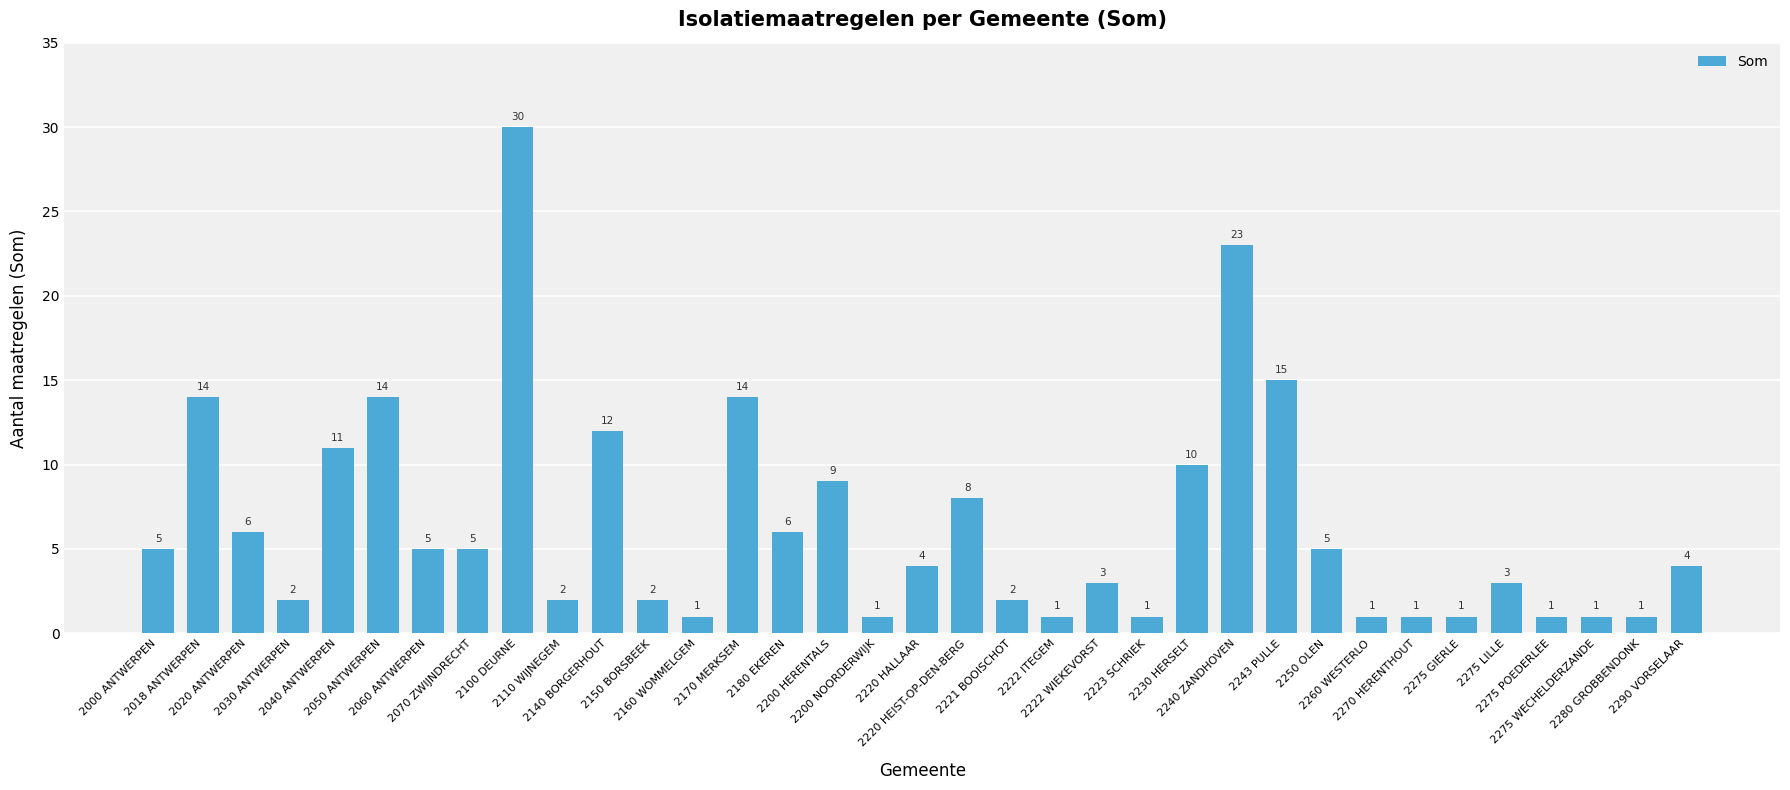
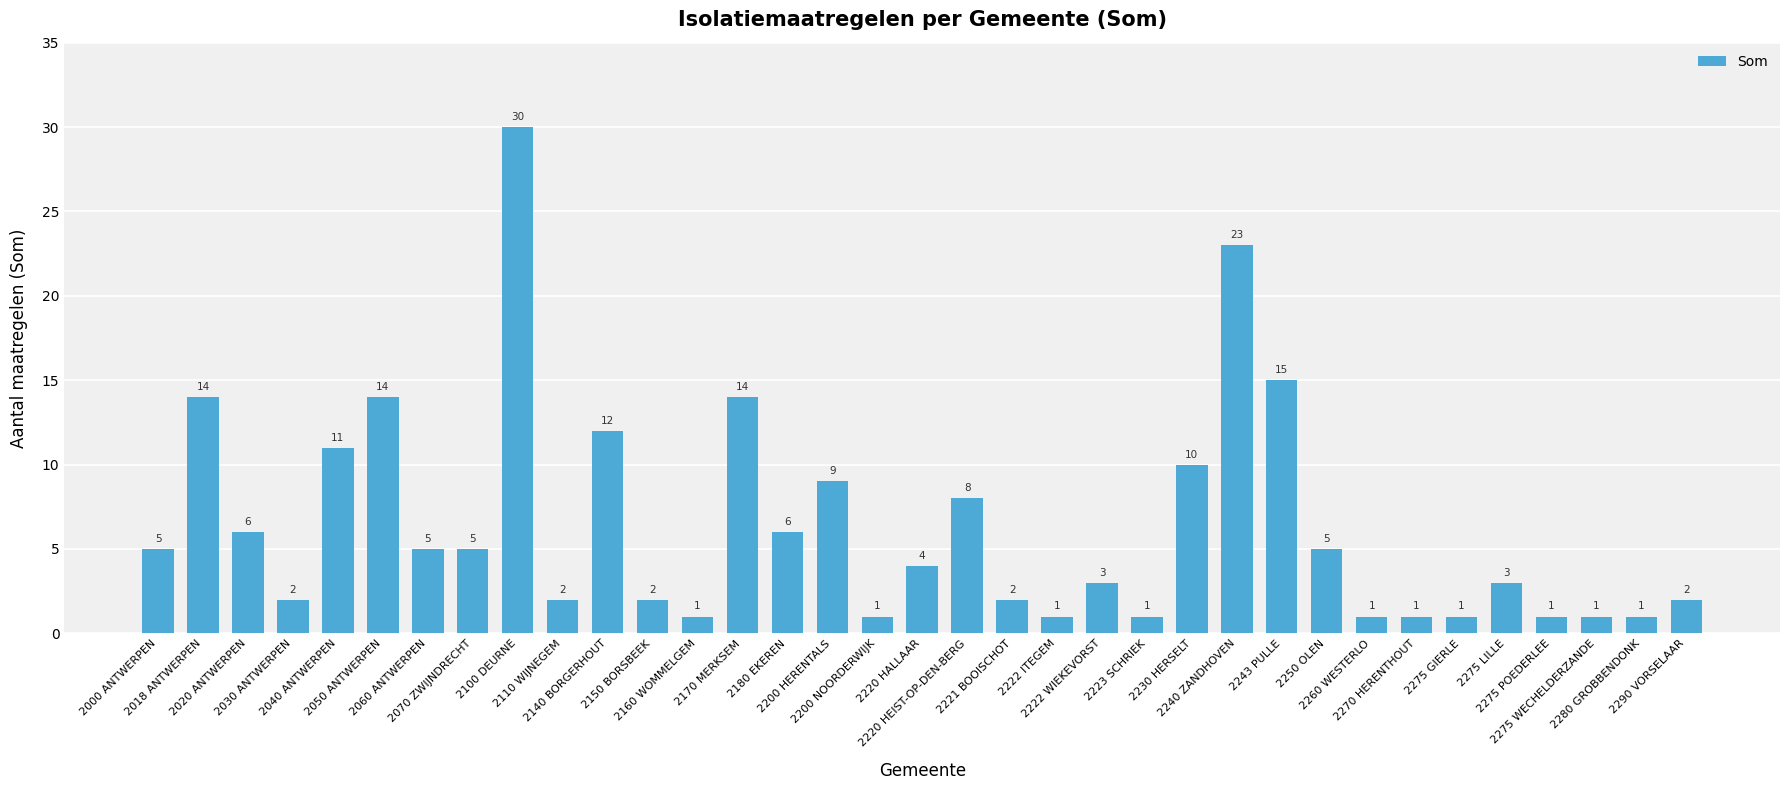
2290 VORSELAAR: 4 -> 2
